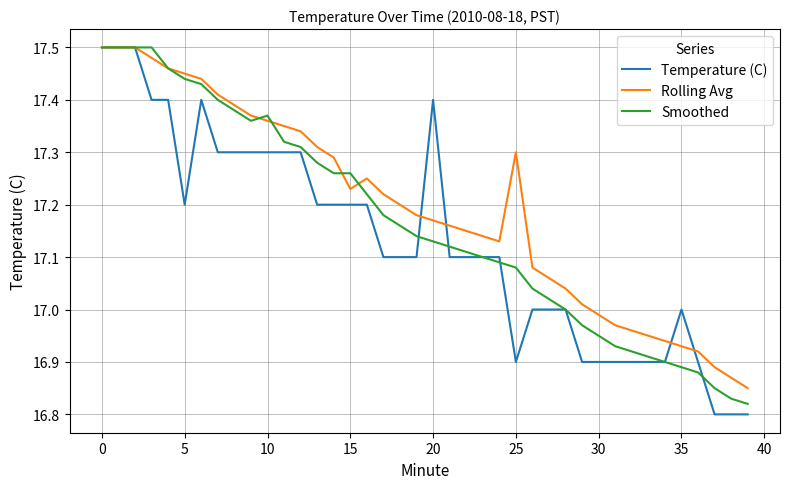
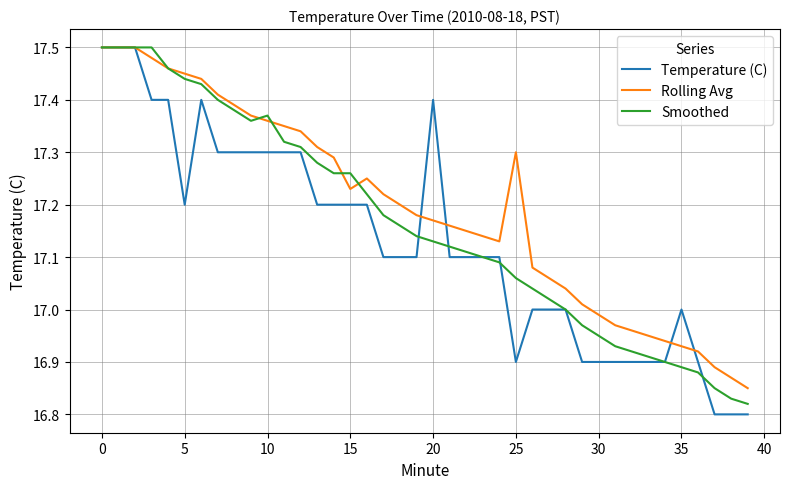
Smoothed, 25: 17.08 -> 17.06
